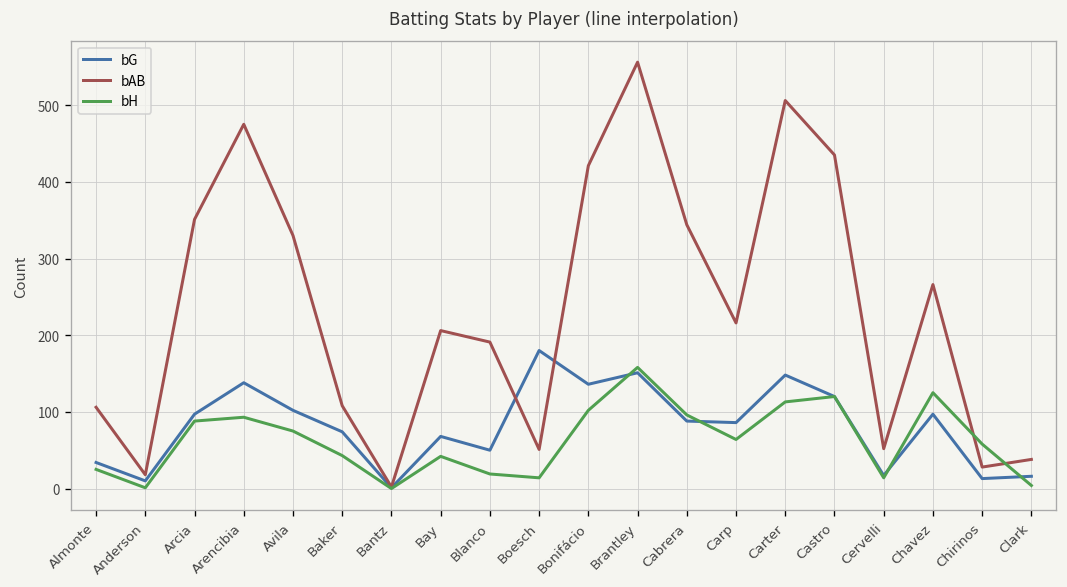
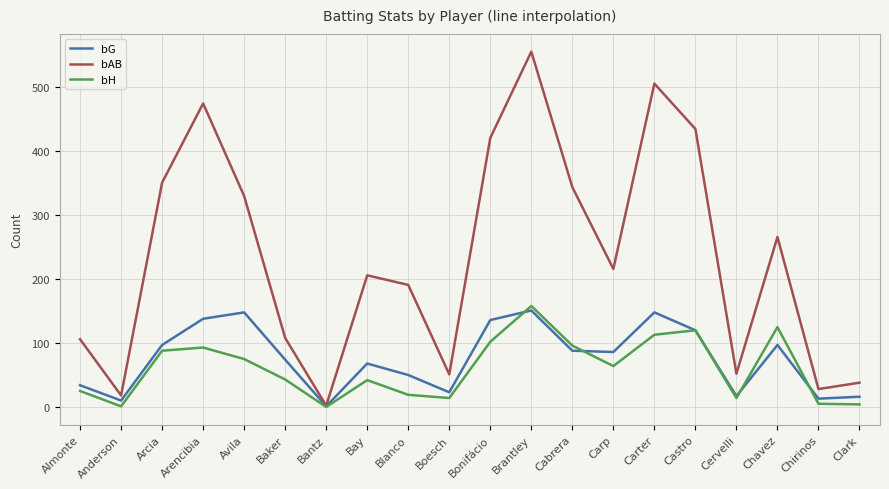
bG, Avila: 100 -> 150
bG, Boesch: 180 -> 20
bH, Chirinos: 60 -> 10
